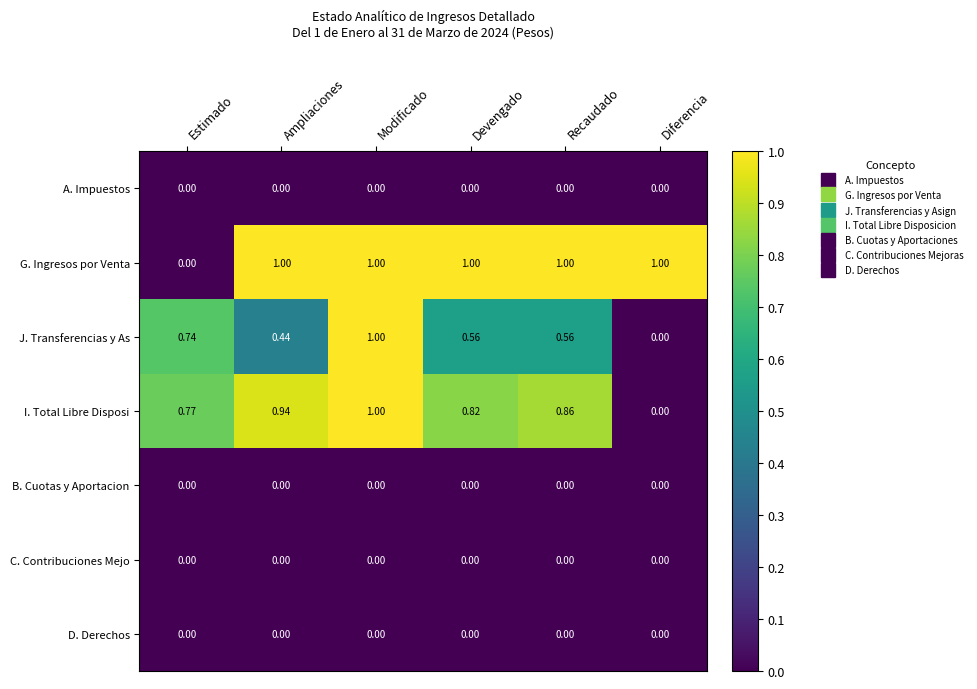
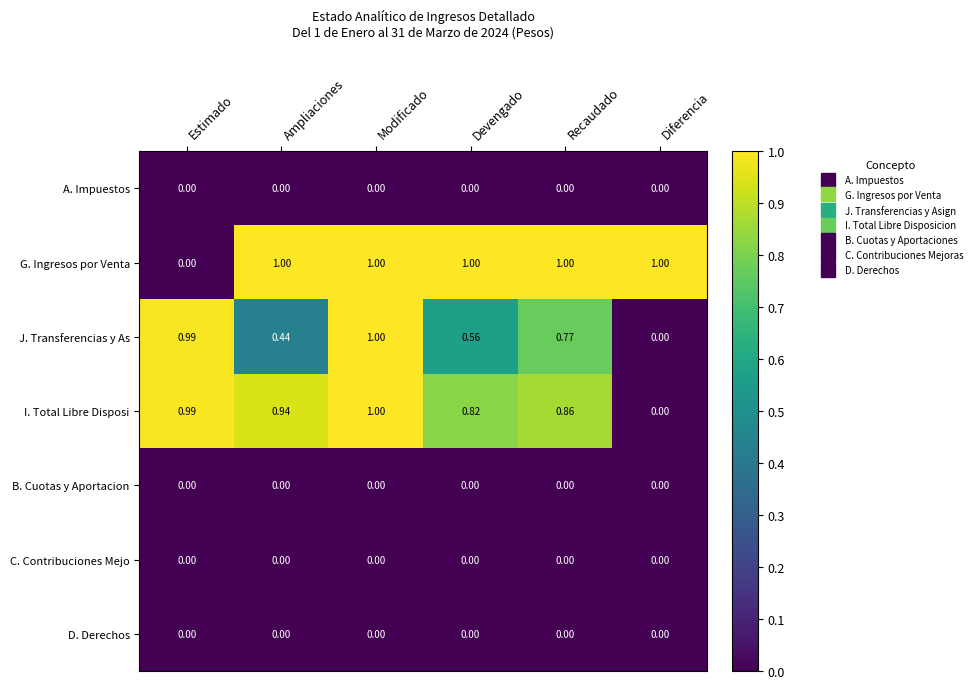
J. Transferencias y As, Estimado: 0.74 -> 0.99
J. Transferencias y As, Recaudado: 0.56 -> 0.77
I. Total Libre Disposi, Estimado: 0.77 -> 0.99
